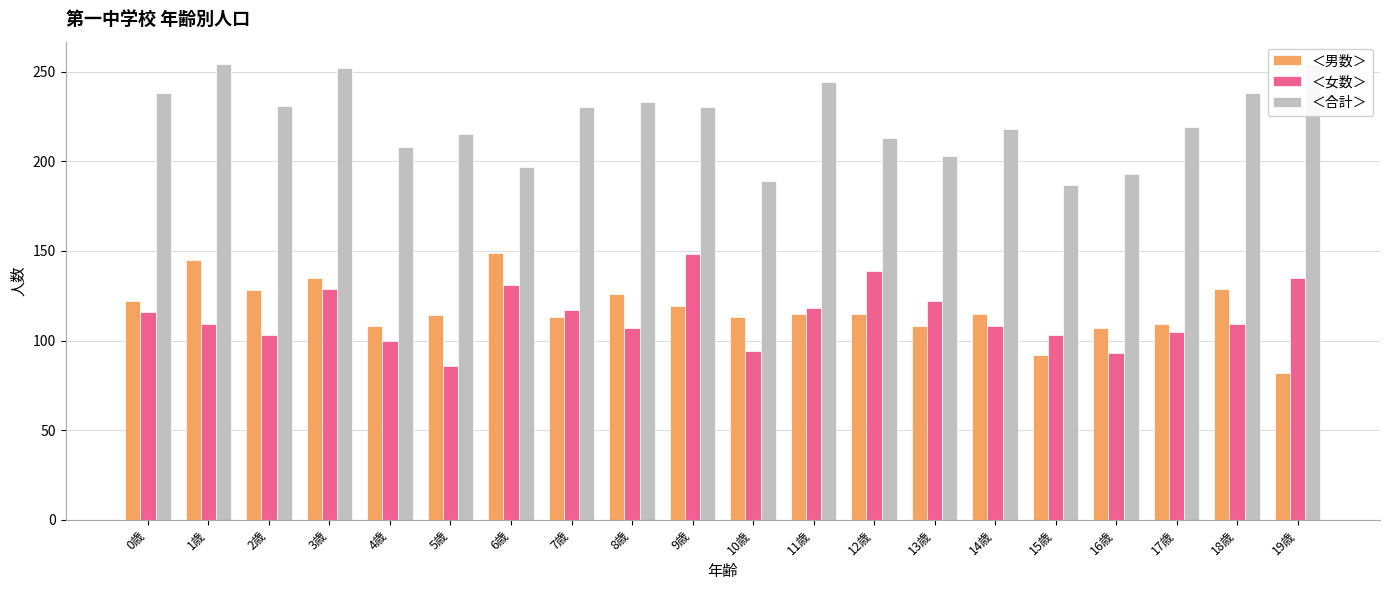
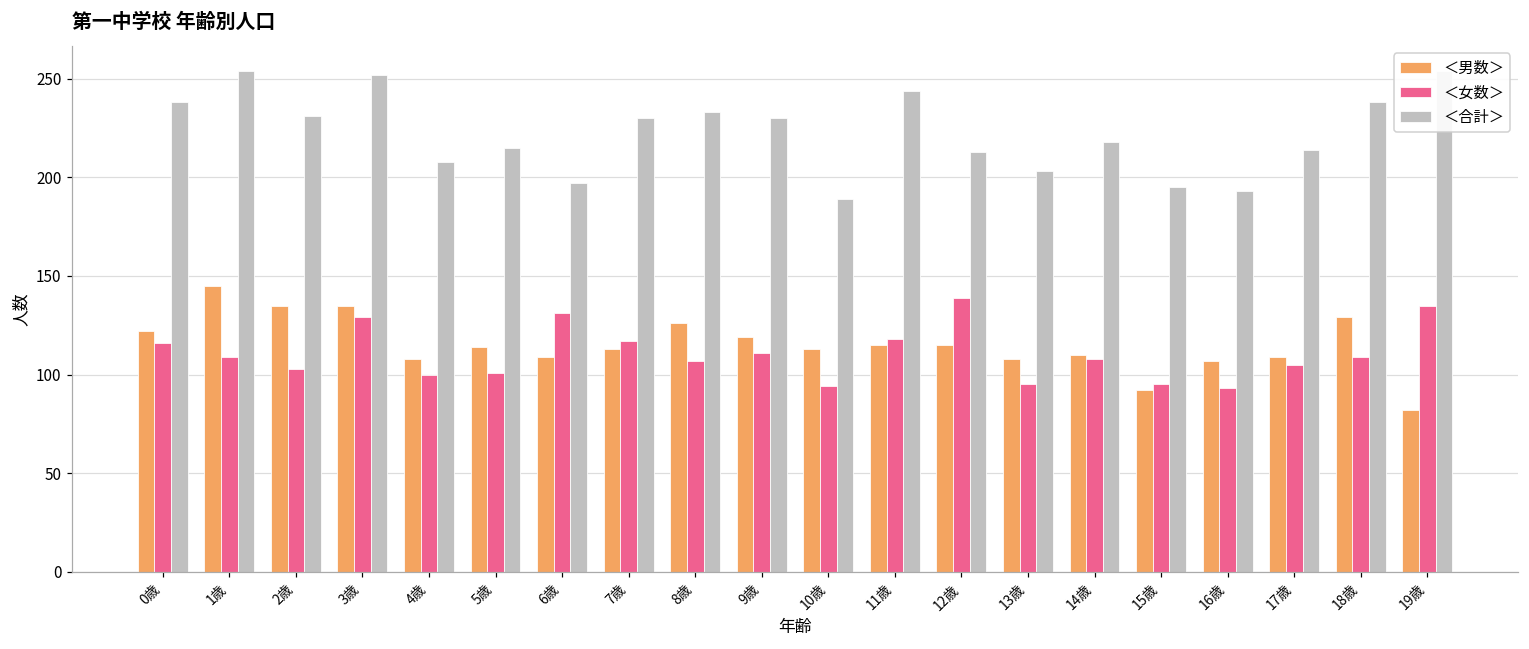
＜男数＞, 2歳: 128 -> 135
＜女数＞, 5歳: 86 -> 101
＜男数＞, 6歳: 149 -> 109
＜女数＞, 9歳: 148 -> 111
＜女数＞, 13歳: 122 -> 95
＜男数＞, 14歳: 115 -> 110
＜女数＞, 15歳: 103 -> 95
＜合計＞, 15歳: 187 -> 195
＜合計＞, 17歳: 219 -> 214
